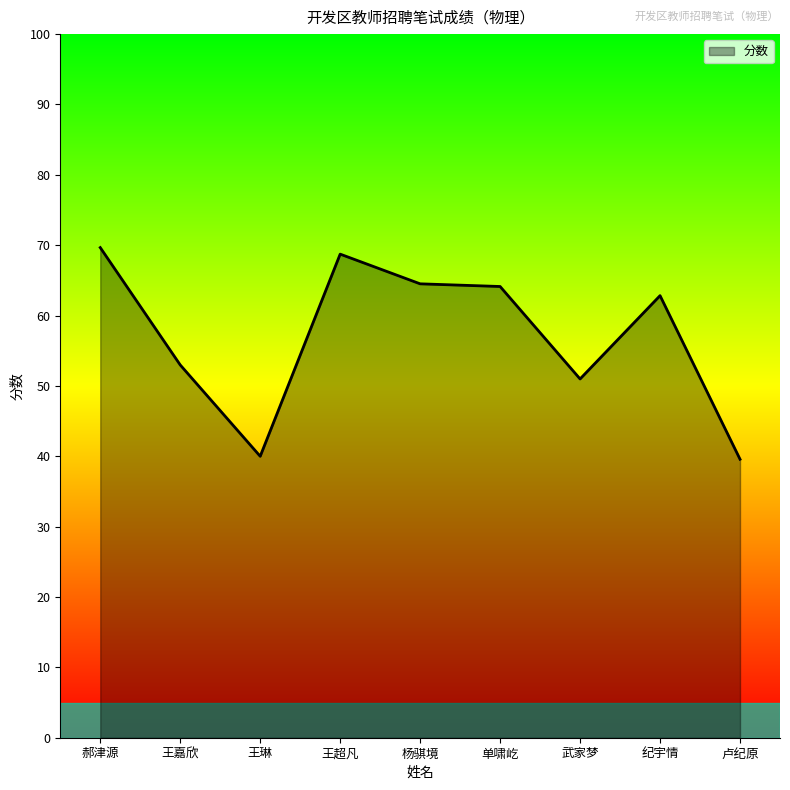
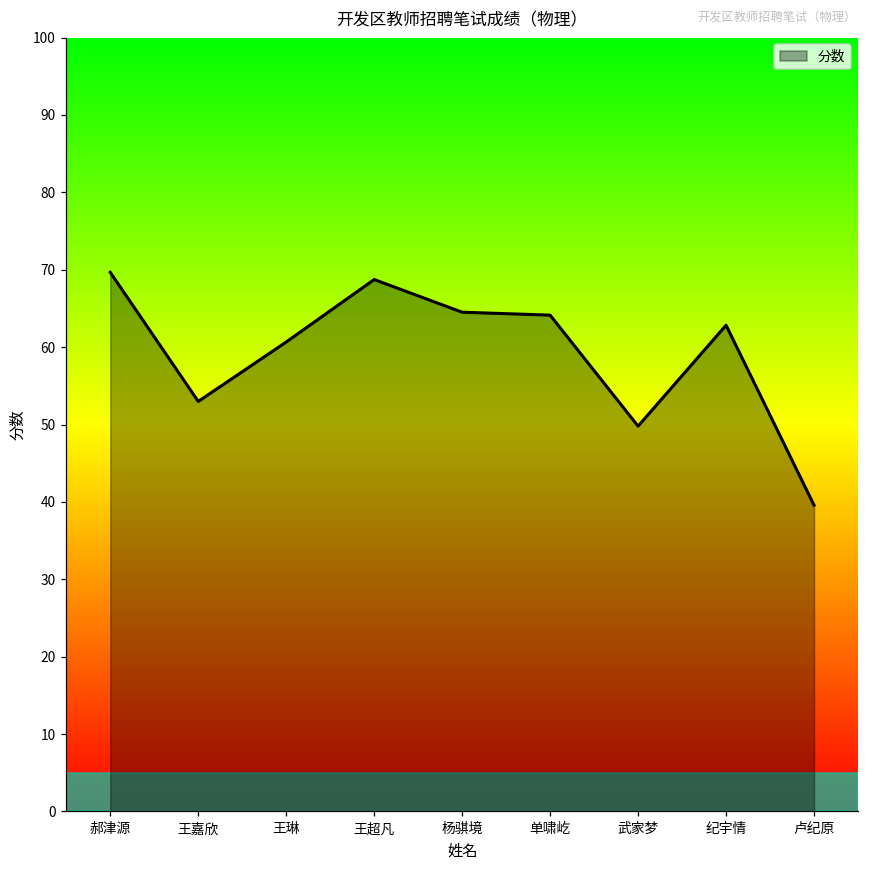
王琳: 40 -> 61
武家梦: 51 -> 50
